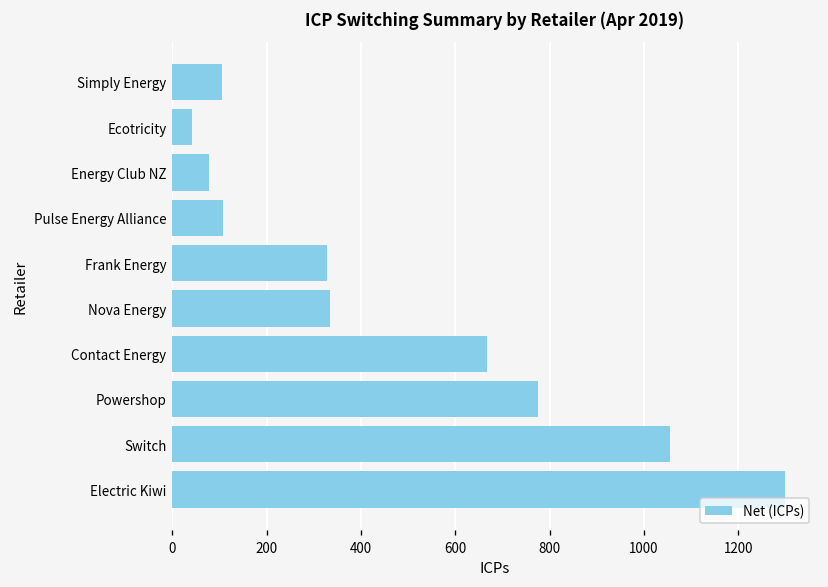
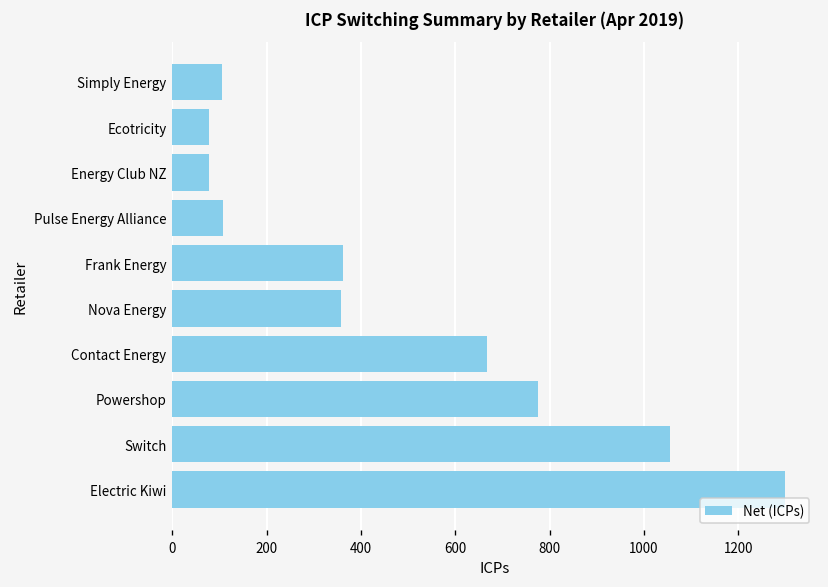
Ecotricity: 40 -> 80
Frank Energy: 330 -> 360
Nova Energy: 330 -> 360
